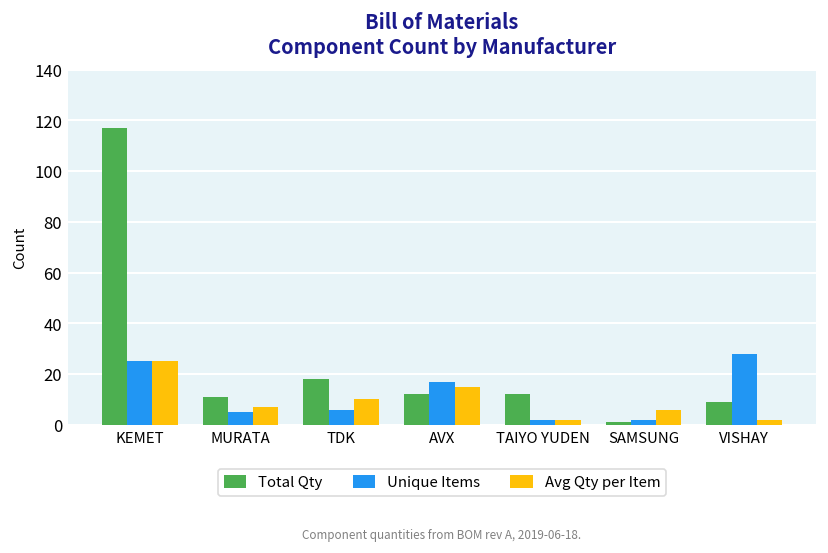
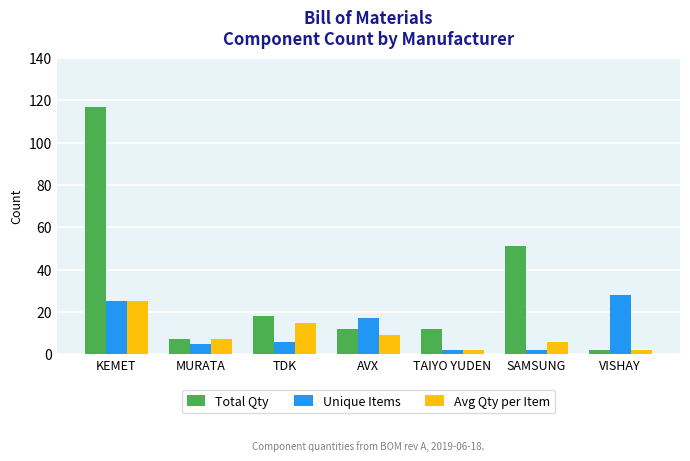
Total Qty, MURATA: 11 -> 7
Avg Qty per Item, TDK: 10 -> 15
Avg Qty per Item, AVX: 15 -> 9
Total Qty, SAMSUNG: 1 -> 51
Total Qty, VISHAY: 9 -> 2
